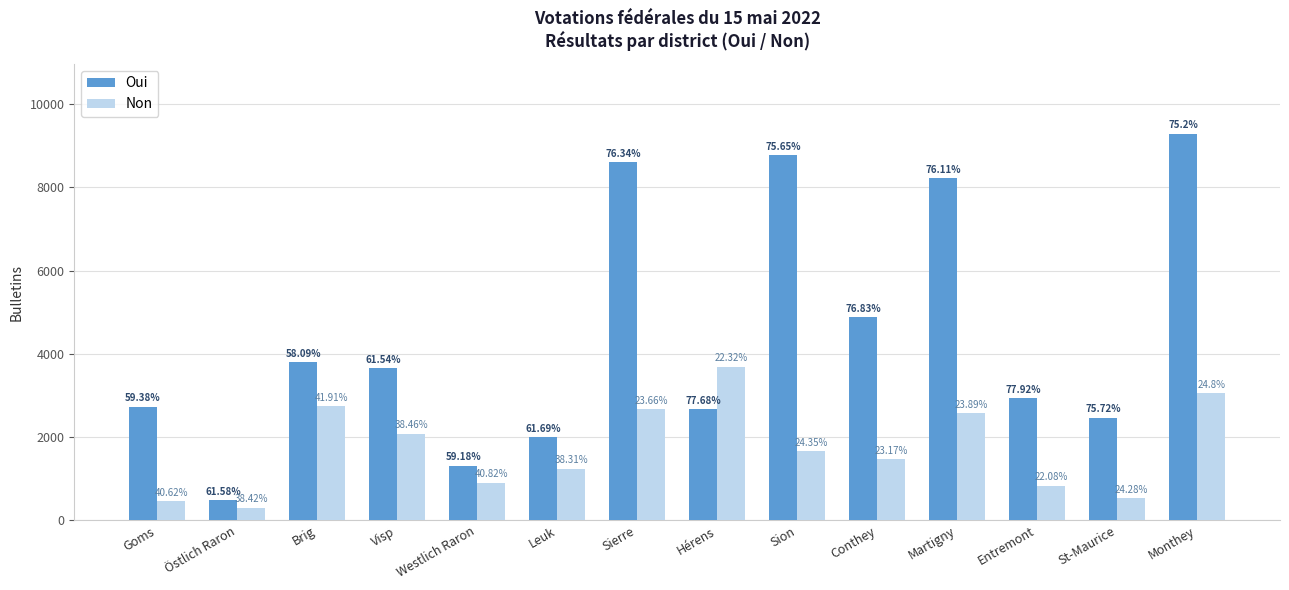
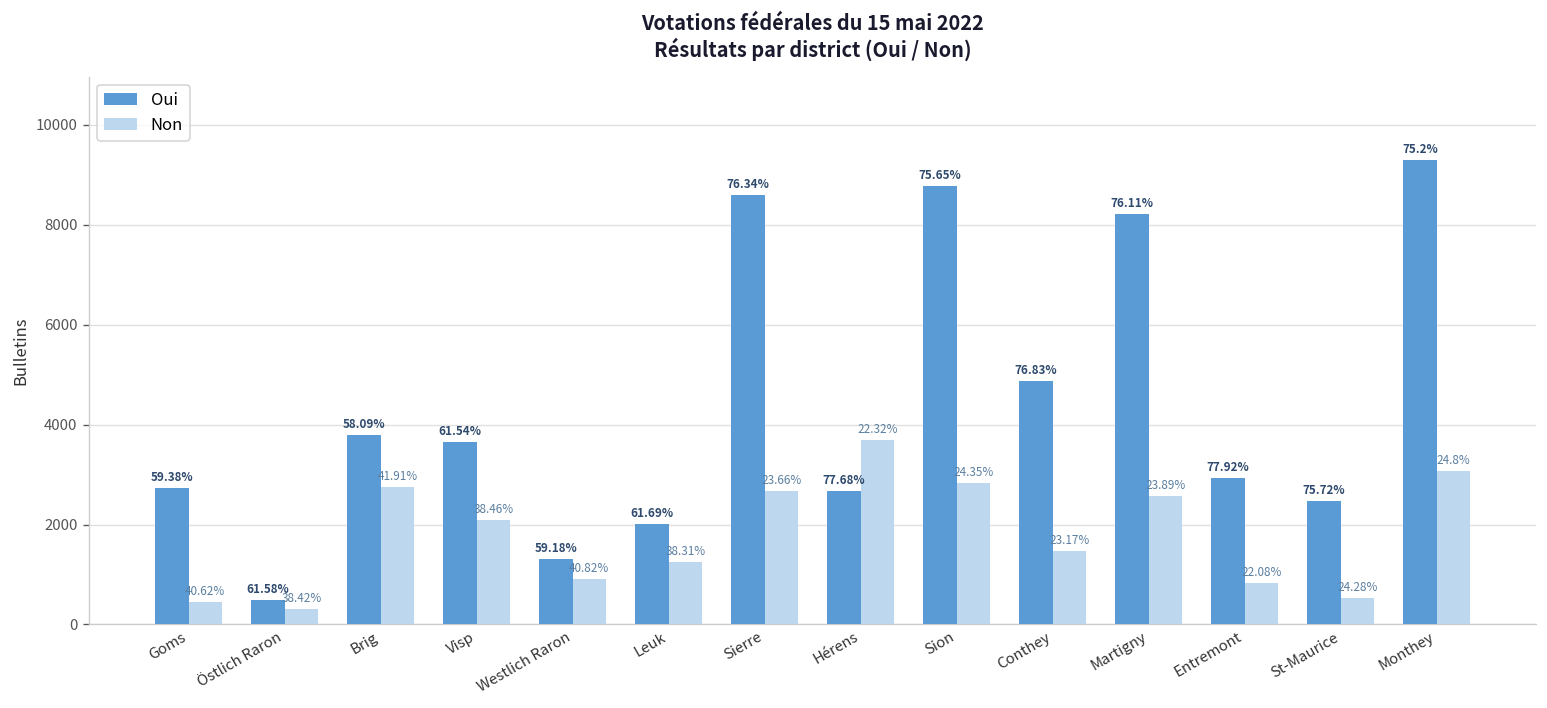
Non, Sion: 1700 -> 2800
